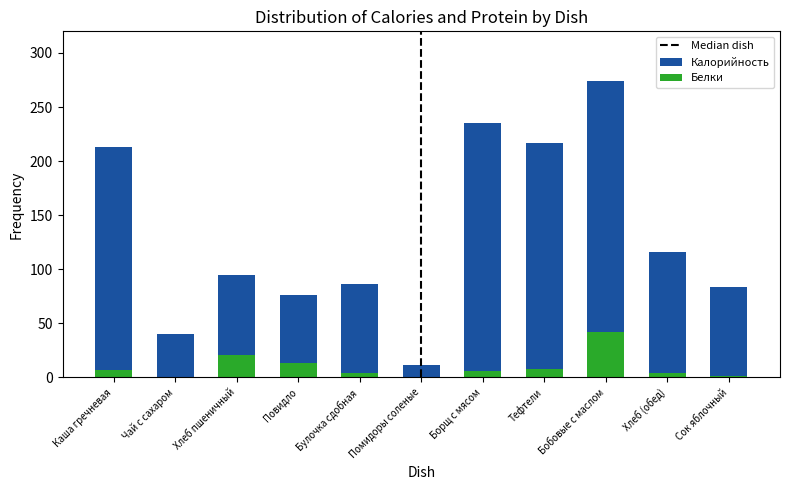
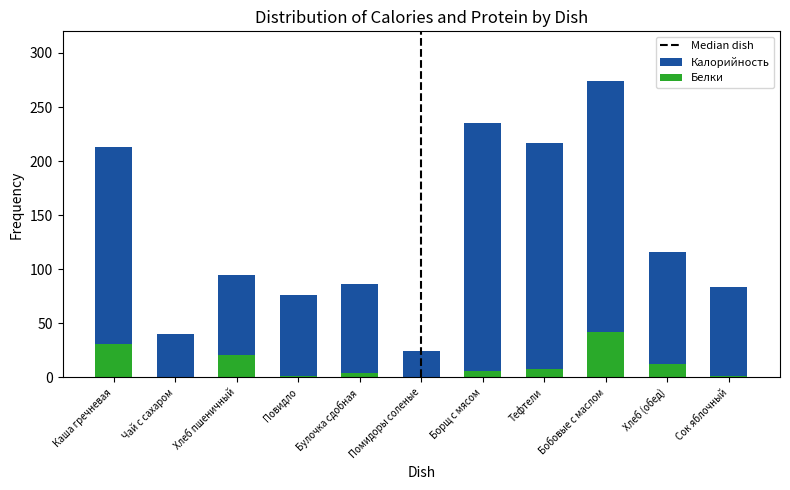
Белки, Каша гречневая: 7 -> 31
Белки, Повидло: 13 -> 1
Калорийность, Помидоры соленые: 12 -> 24
Белки, Хлеб (обед): 4 -> 13
